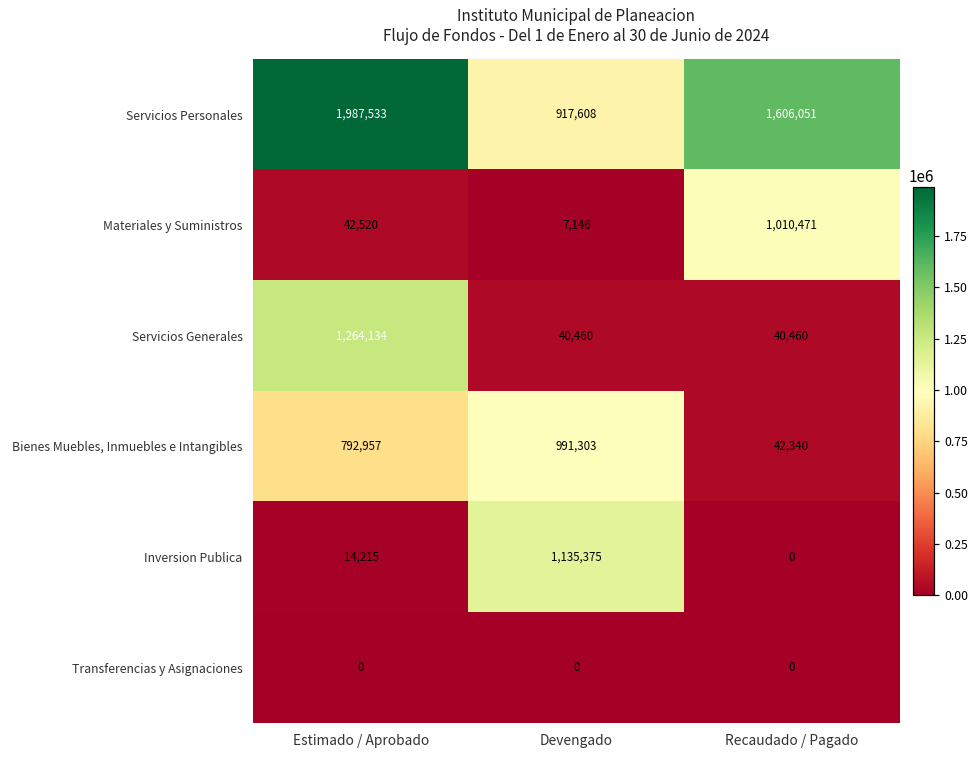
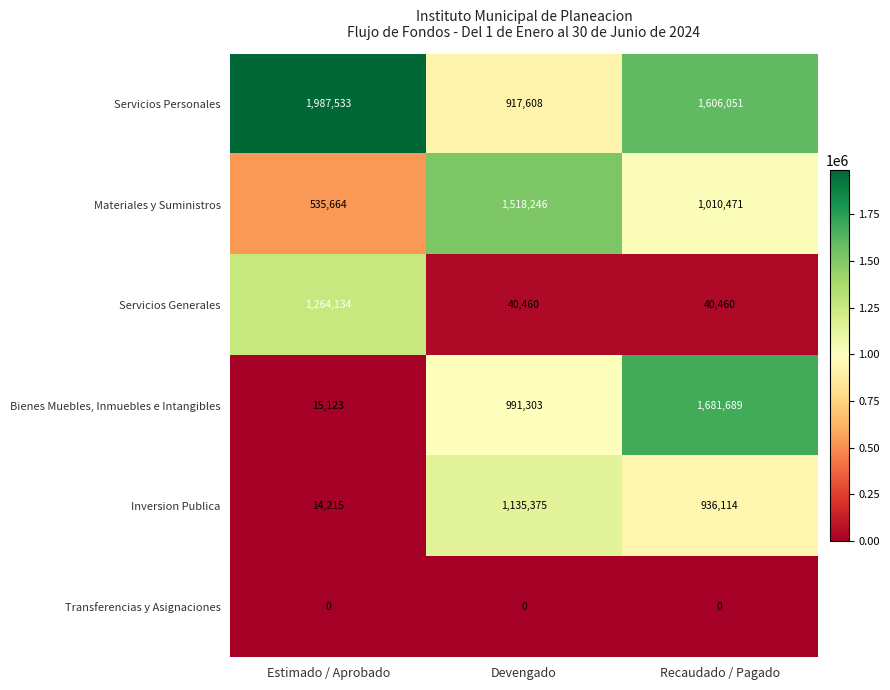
Materiales y Suministros, Estimado / Aprobado: 42,520 -> 535,664
Materiales y Suministros, Devengado: 7,146 -> 1,518,246
Bienes Muebles, Inmuebles e Intangibles, Estimado / Aprobado: 792,957 -> 15,123
Bienes Muebles, Inmuebles e Intangibles, Recaudado / Pagado: 42,340 -> 1,681,689
Inversion Publica, Recaudado / Pagado: 0 -> 936,114
